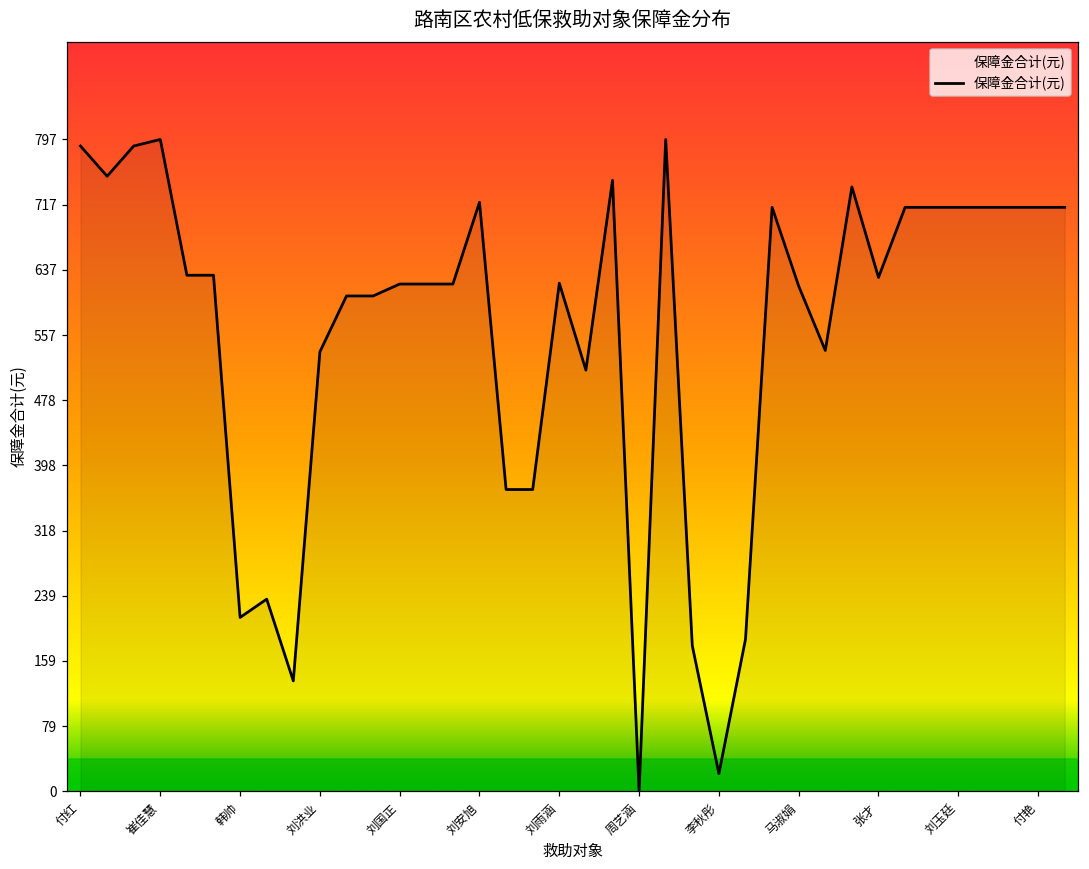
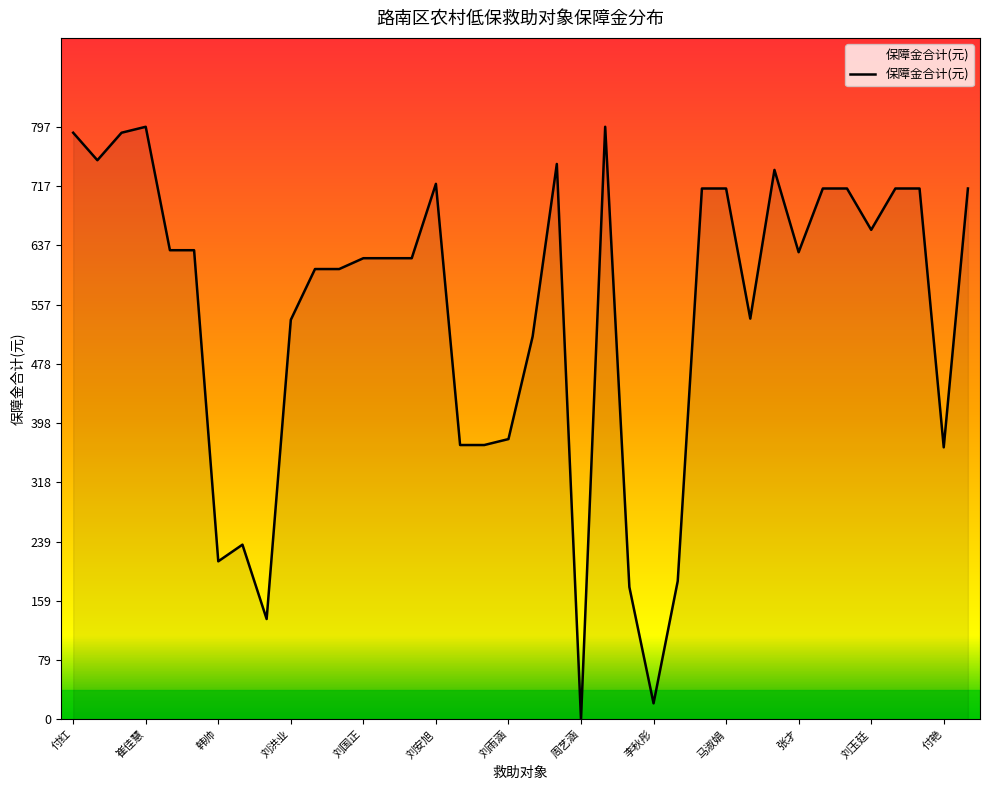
保障金合计(元), 刘雨涵: 620 -> 380
保障金合计(元), 马淑娟: 620 -> 710
保障金合计(元), 刘玉廷: 710 -> 660
保障金合计(元), 付艳: 710 -> 370
